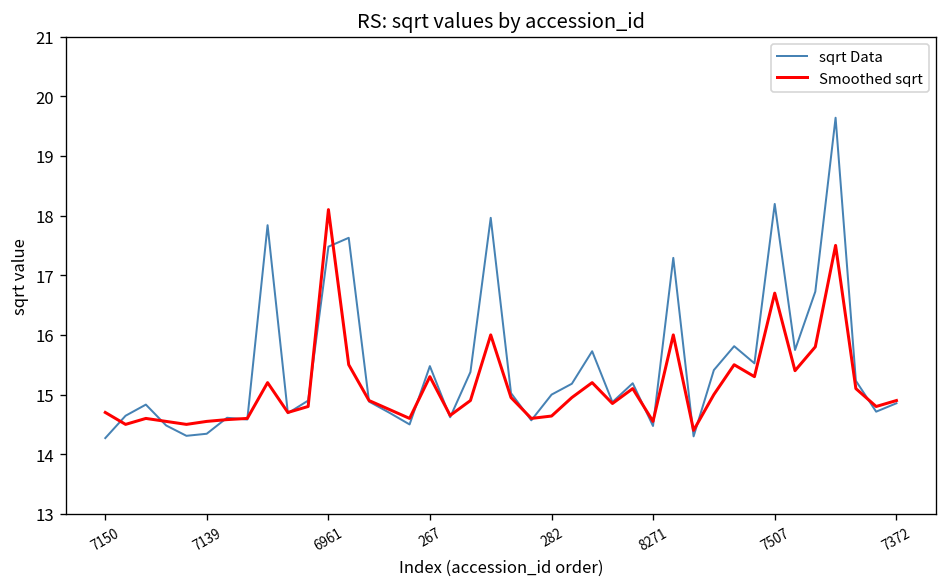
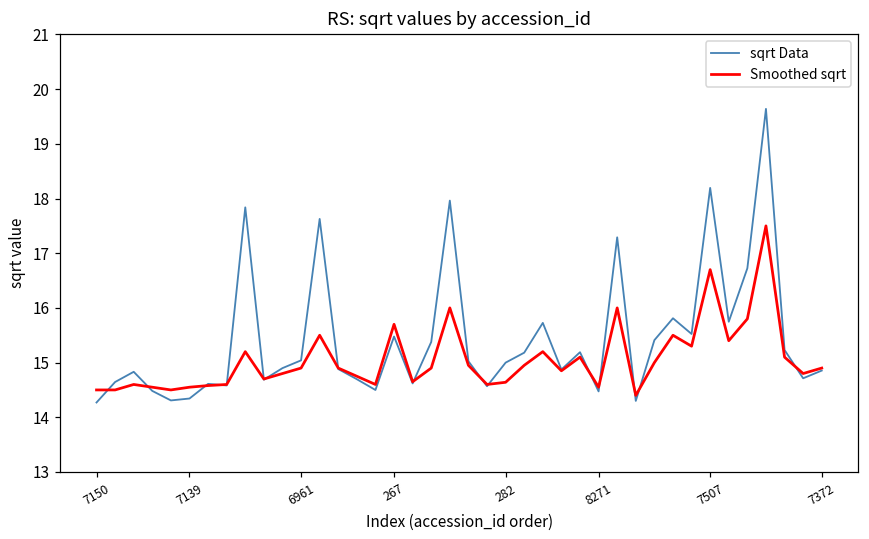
Smoothed sqrt, 7150: 14.7 -> 14.5
sqrt Data, 6961: 17.5 -> 15.0
Smoothed sqrt, 6961: 18.1 -> 14.9
Smoothed sqrt, 267: 15.3 -> 15.7
